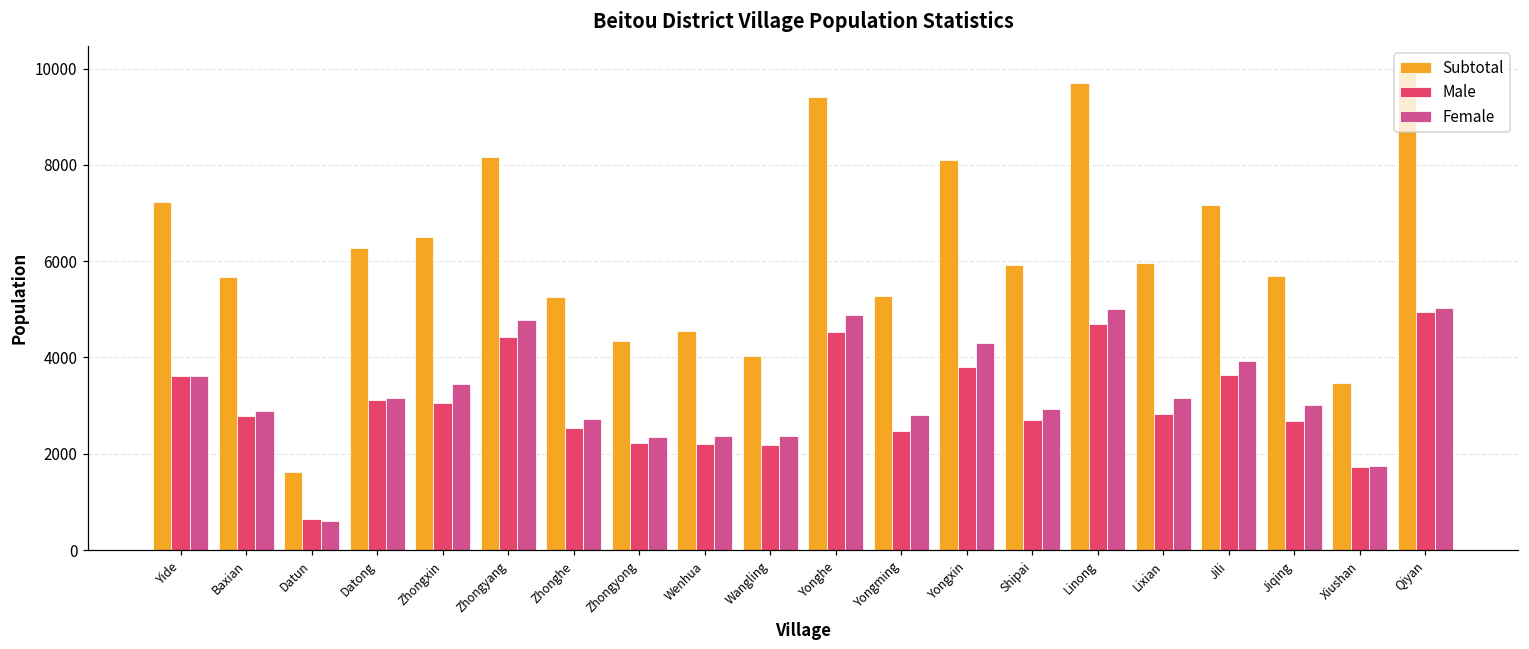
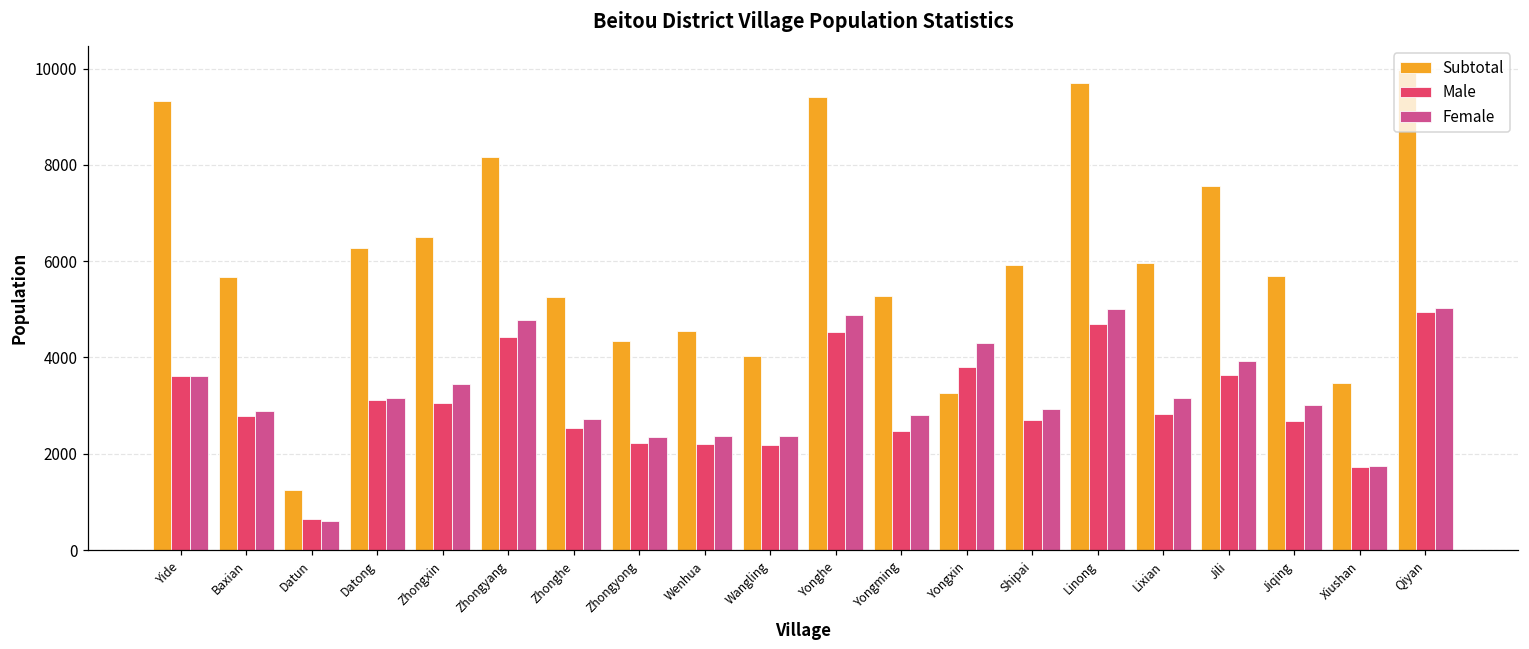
Subtotal, Yide: 7200 -> 9300
Subtotal, Datun: 1600 -> 1300
Subtotal, Yongxin: 8100 -> 3300
Subtotal, Jili: 7200 -> 7600
